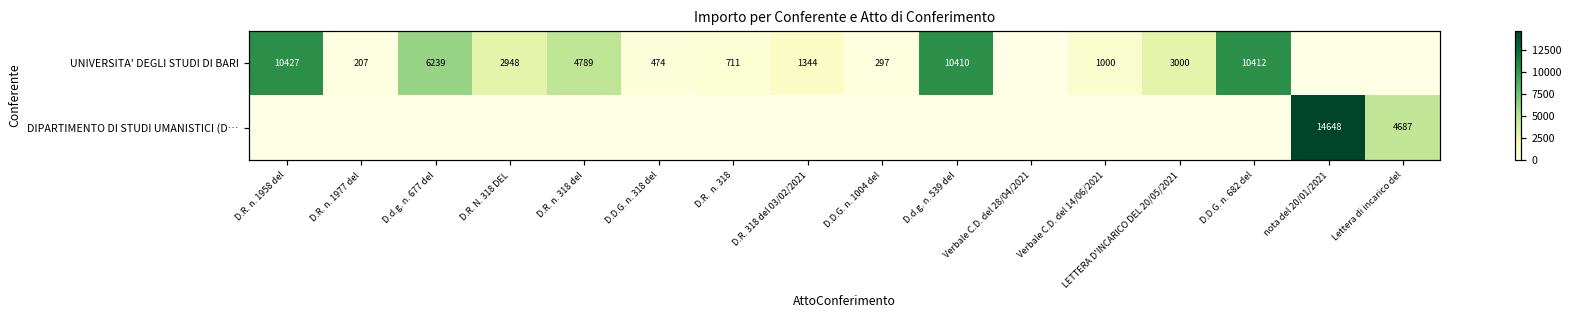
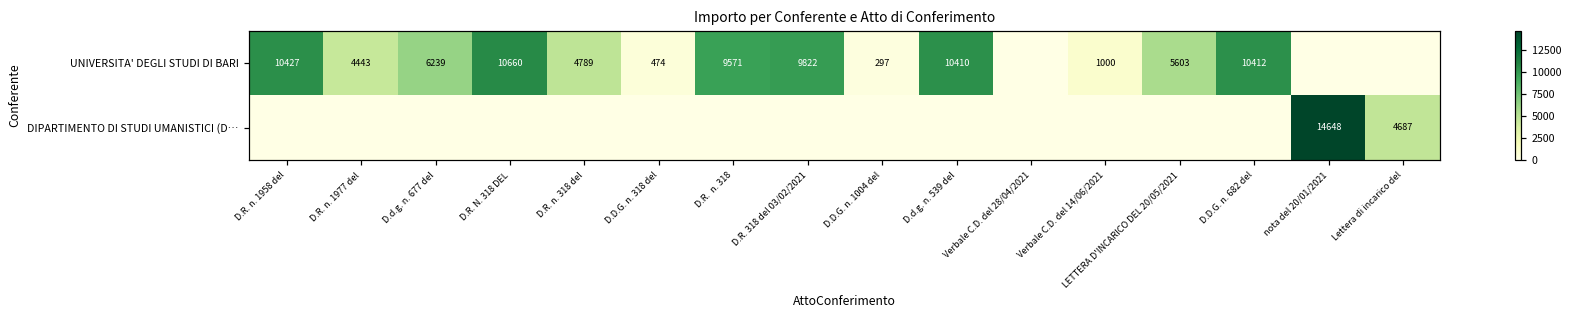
UNIVERSITA' DEGLI STUDI DI BARI, D.R. n. 1977 del: 207 -> 4443
UNIVERSITA' DEGLI STUDI DI BARI, D.R. N. 318 DEL: 2948 -> 10660
UNIVERSITA' DEGLI STUDI DI BARI, D.R. n. 318: 711 -> 9571
UNIVERSITA' DEGLI STUDI DI BARI, D.R. 318 del 03/02/2021: 1344 -> 9822
UNIVERSITA' DEGLI STUDI DI BARI, LETTERA D'INCARICO DEL 20/05/2021: 3000 -> 5603
